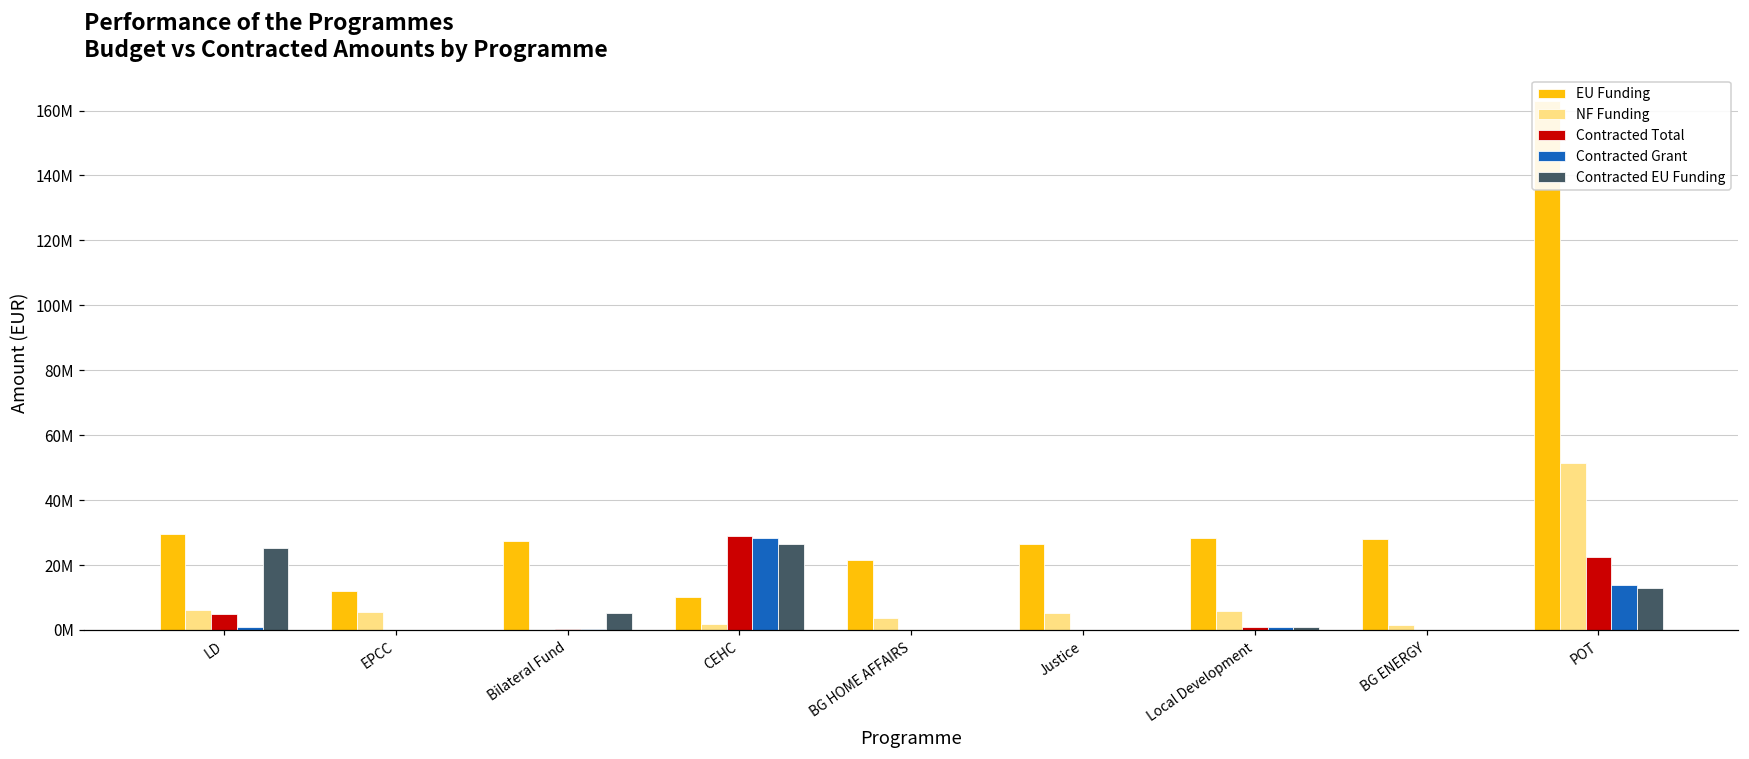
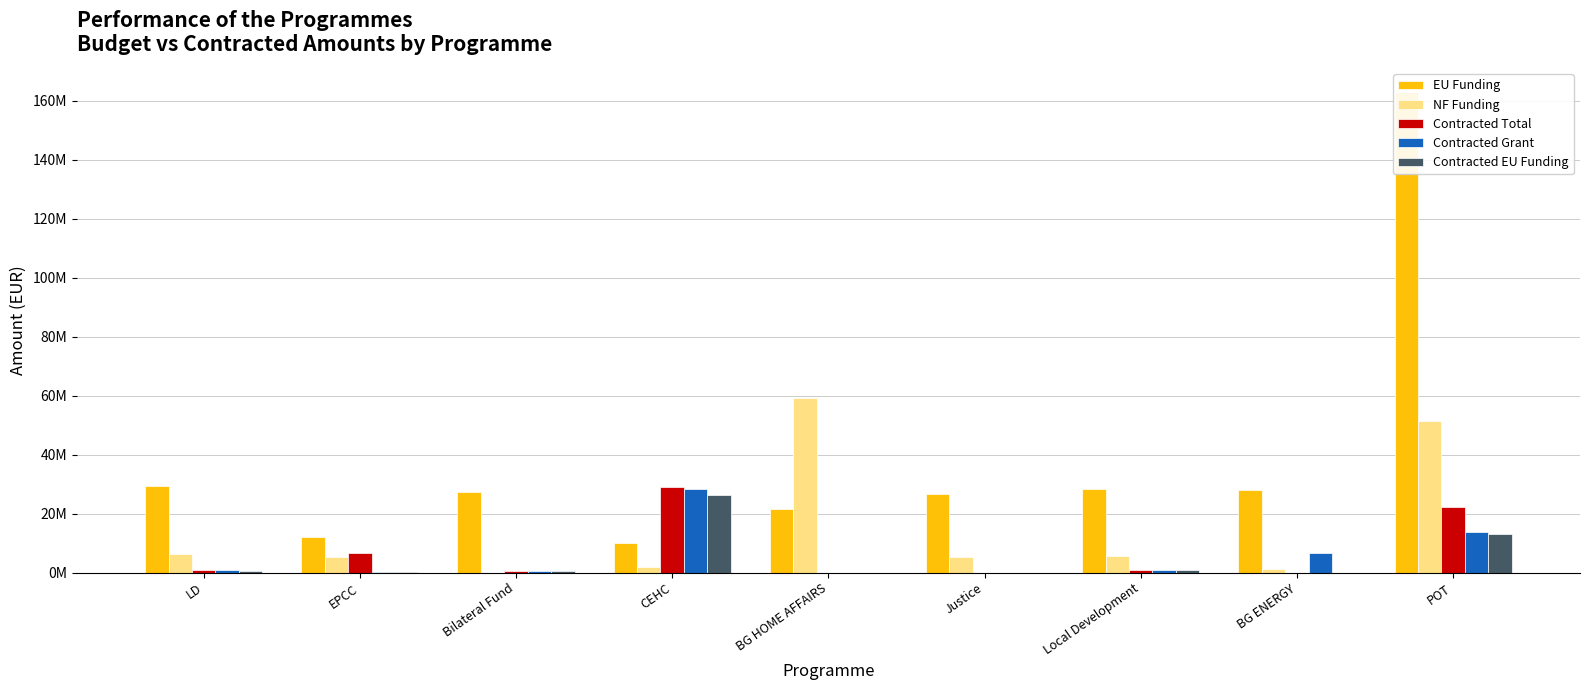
Contracted Total, LD: 5000000 -> 1000000
Contracted EU Funding, LD: 25000000 -> 1000000
Contracted Total, EPCC: 0 -> 7000000
Contracted EU Funding, Bilateral Fund: 5000000 -> 0
NF Funding, BG HOME AFFAIRS: 4000000 -> 59000000
Contracted Grant, BG ENERGY: 0 -> 7000000
